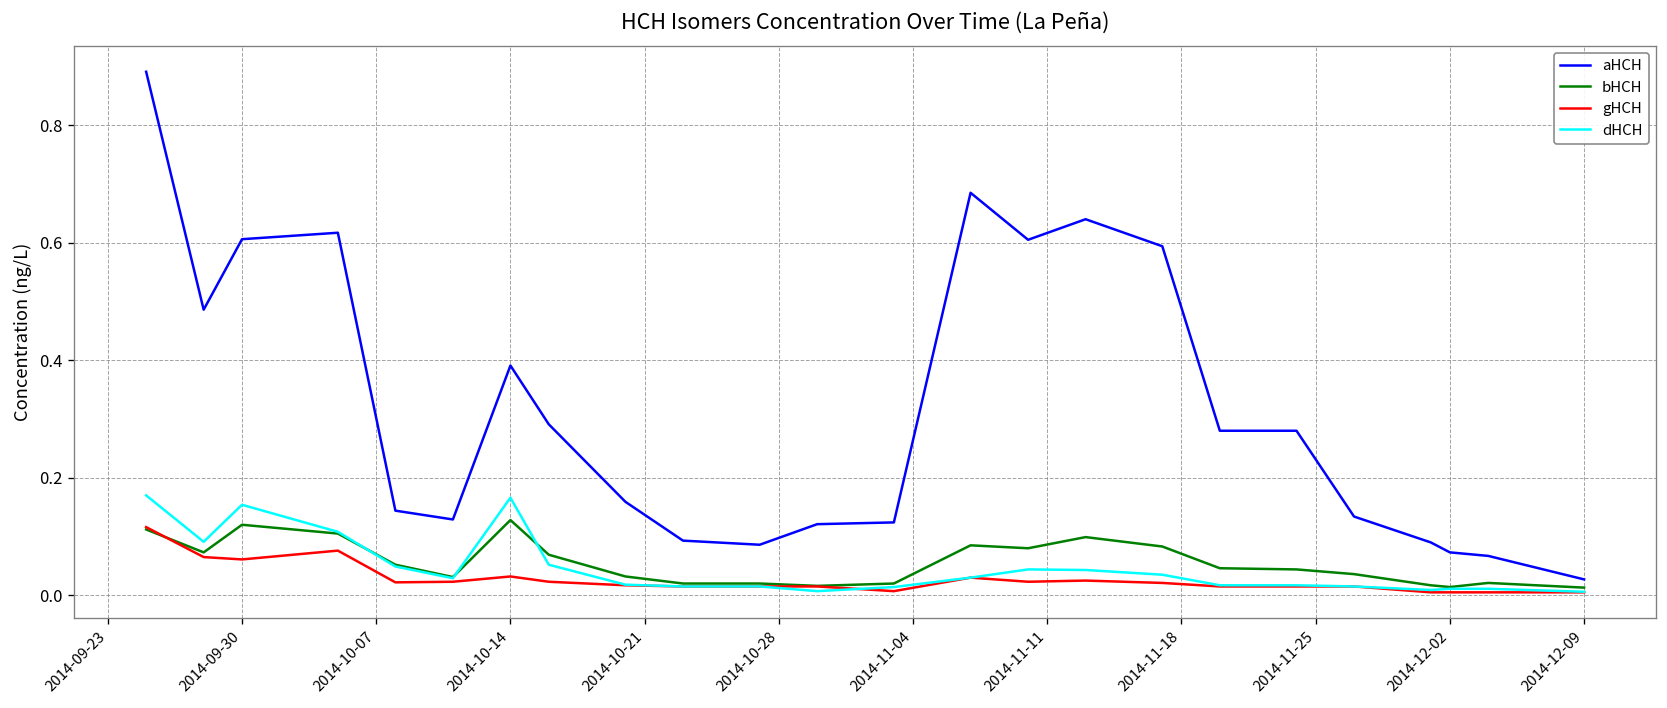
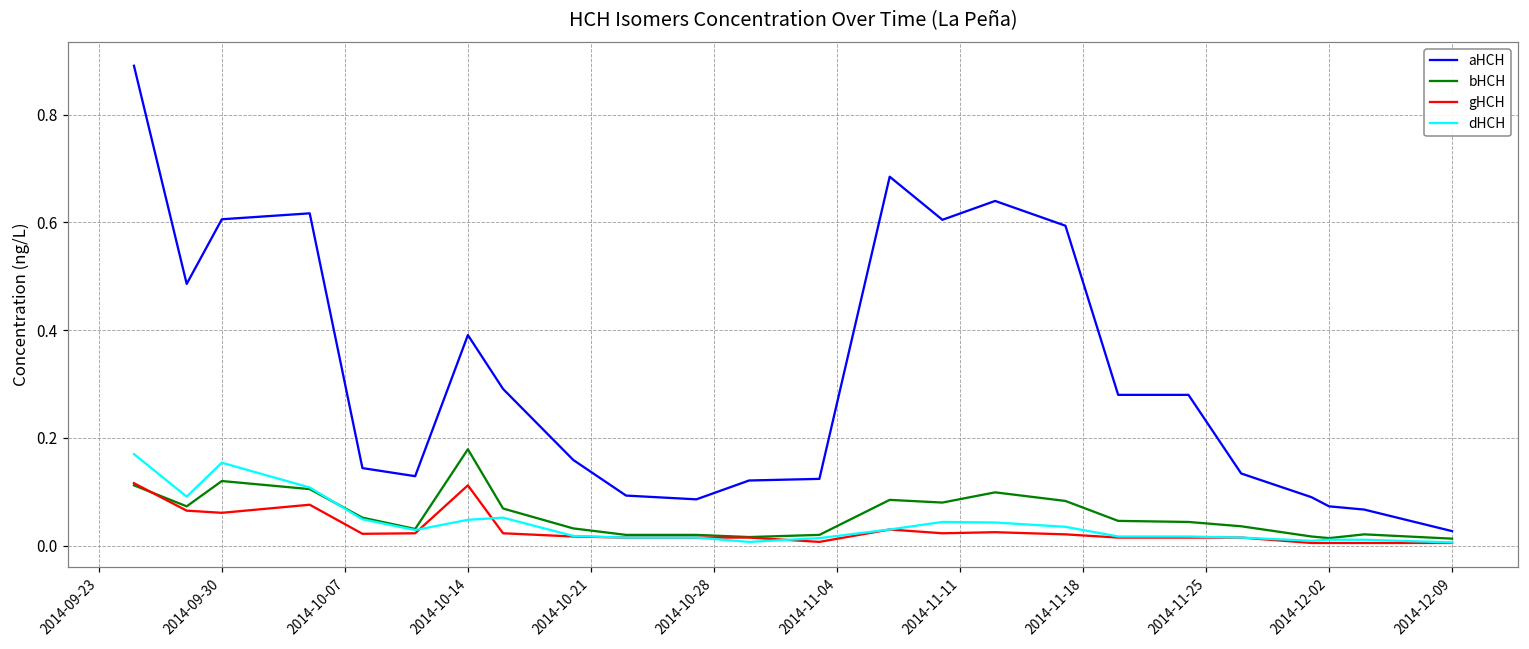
bHCH, 2014-10-14: 0.13 -> 0.18
gHCH, 2014-10-14: 0.03 -> 0.11
dHCH, 2014-10-14: 0.17 -> 0.05
